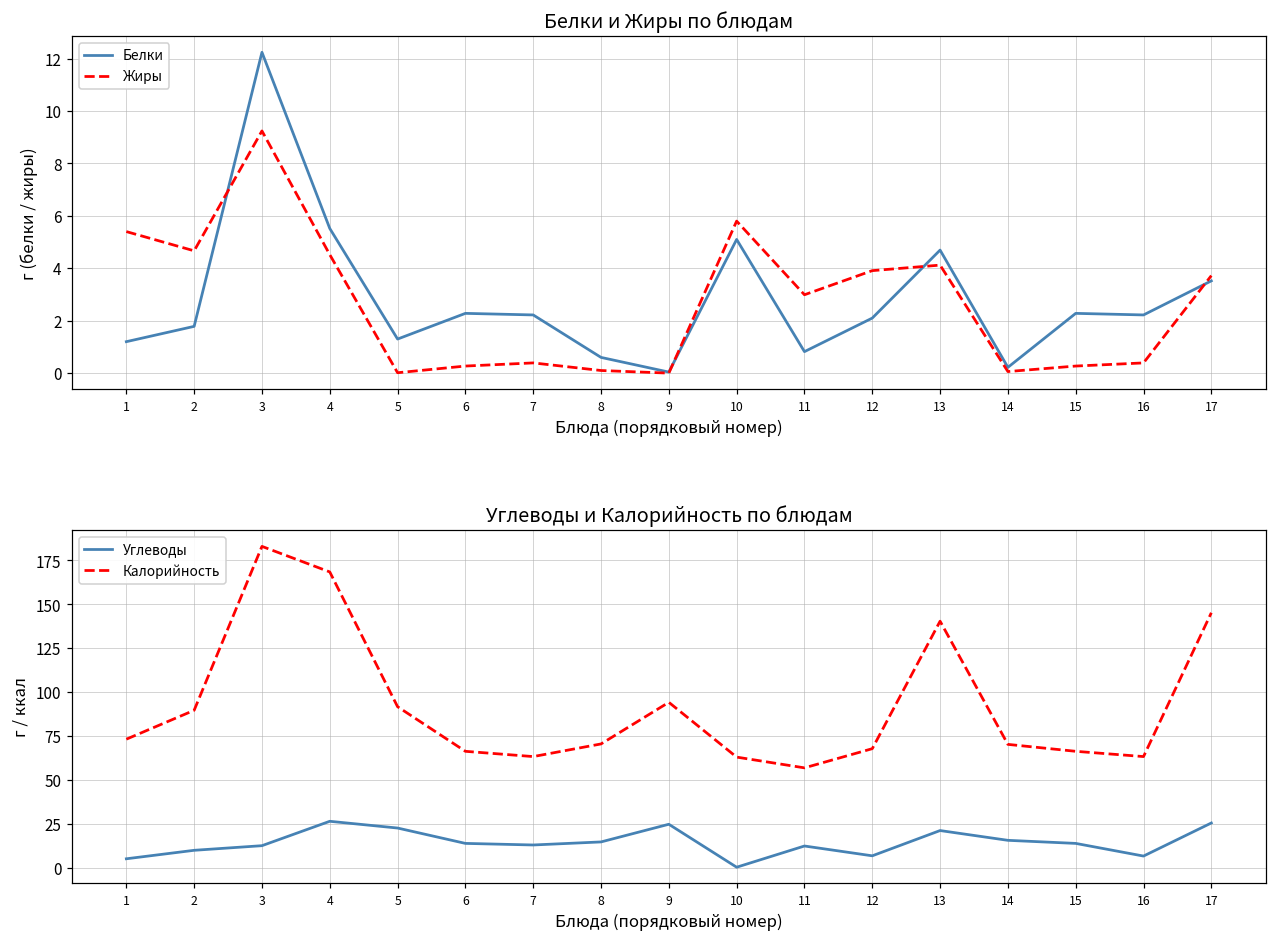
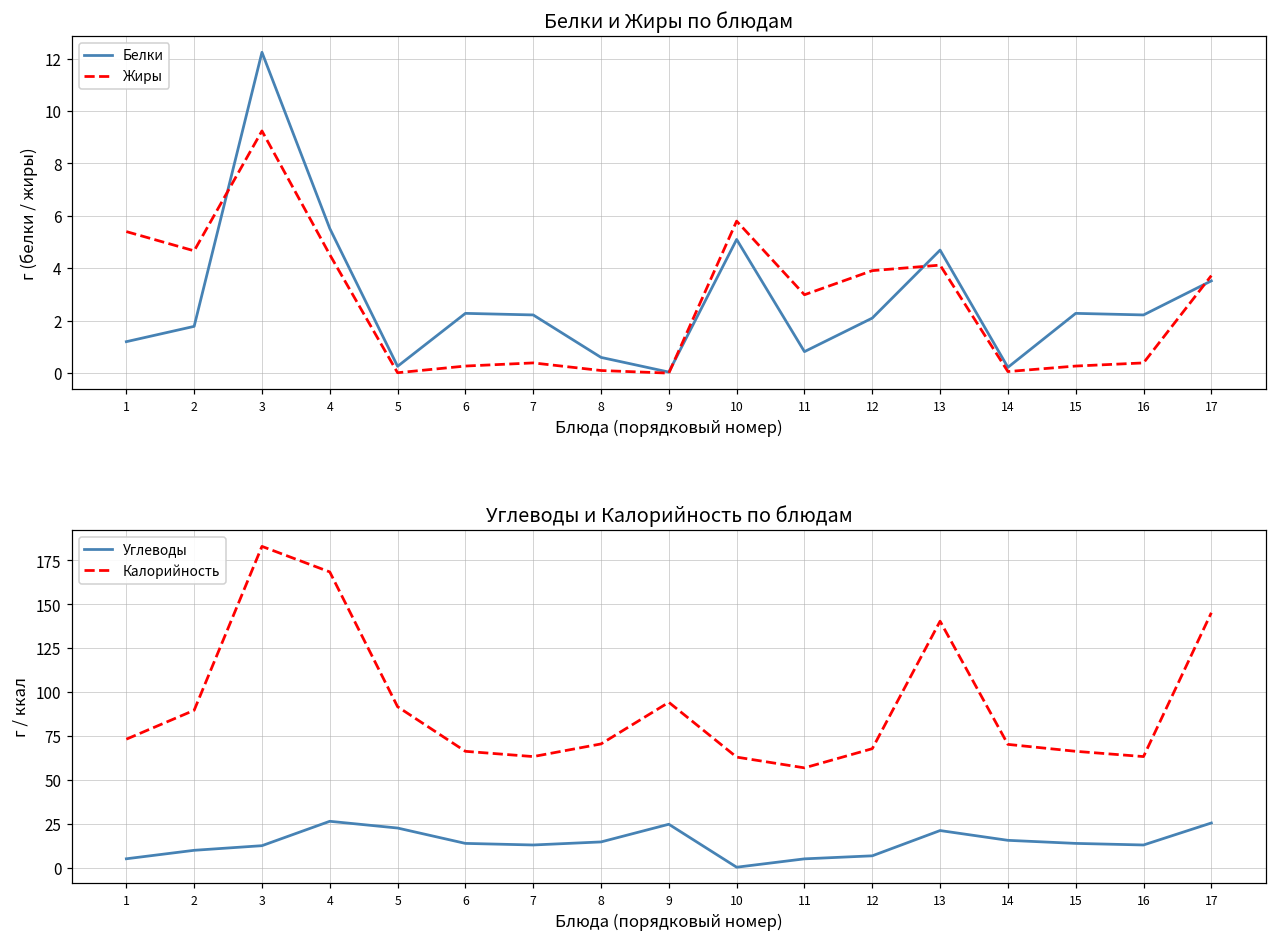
Белки и Жиры по блюдам, Белки, 5: 1.3 -> 0.3
Углеводы и Калорийность по блюдам, Углеводы, 11: 12 -> 5
Углеводы и Калорийность по блюдам, Углеводы, 16: 7 -> 13
